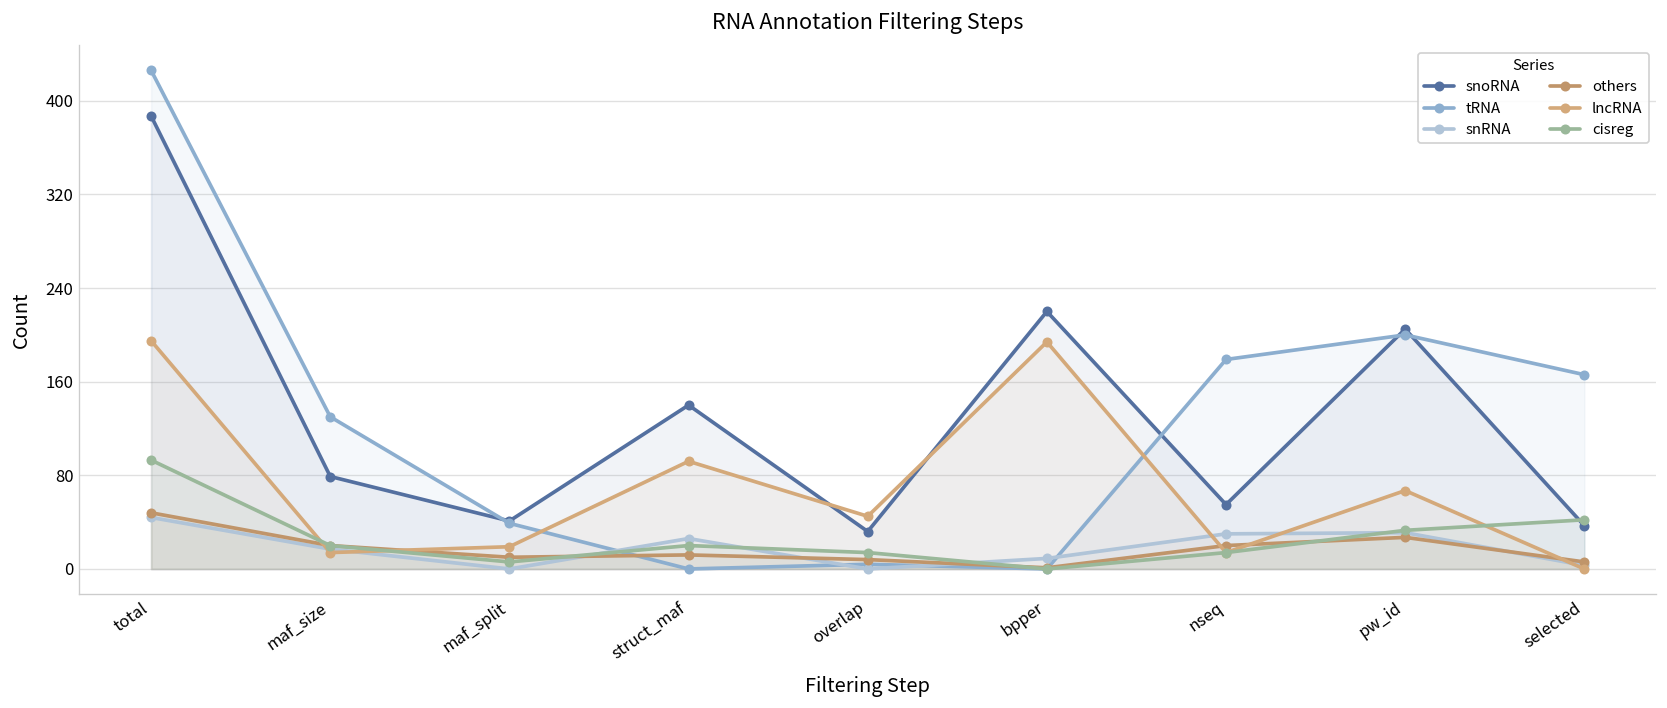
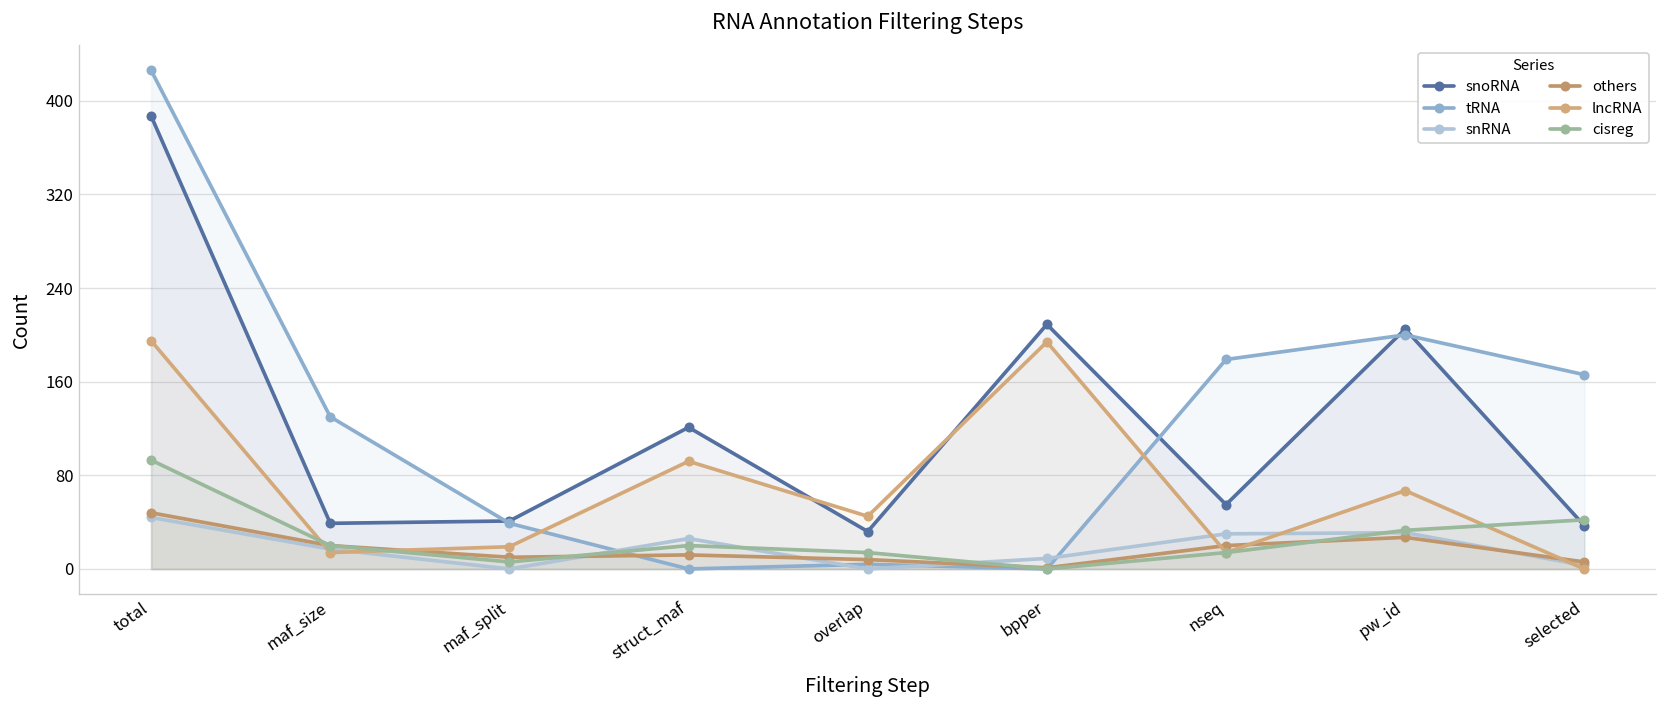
snoRNA, maf_size: 80 -> 40
snoRNA, struct_maf: 140 -> 120
snoRNA, bpper: 220 -> 210
